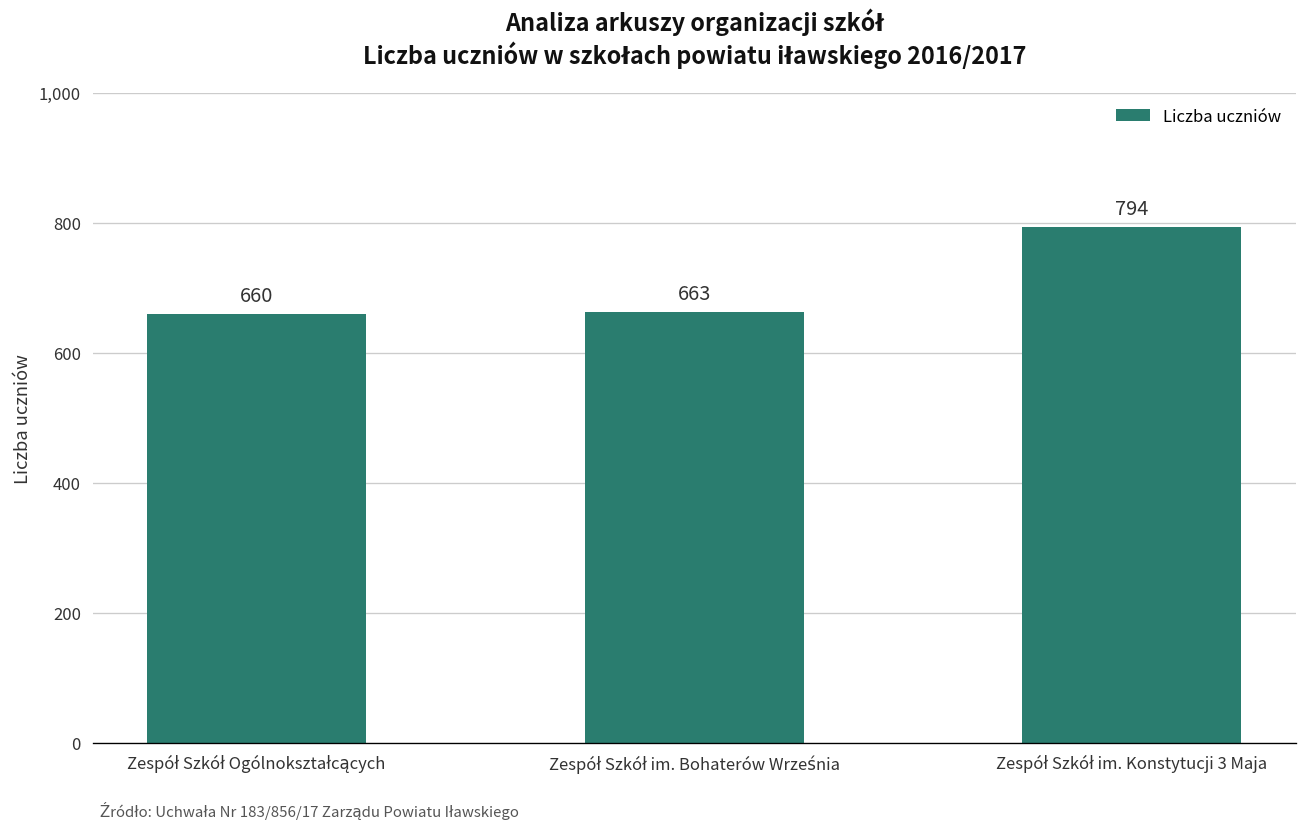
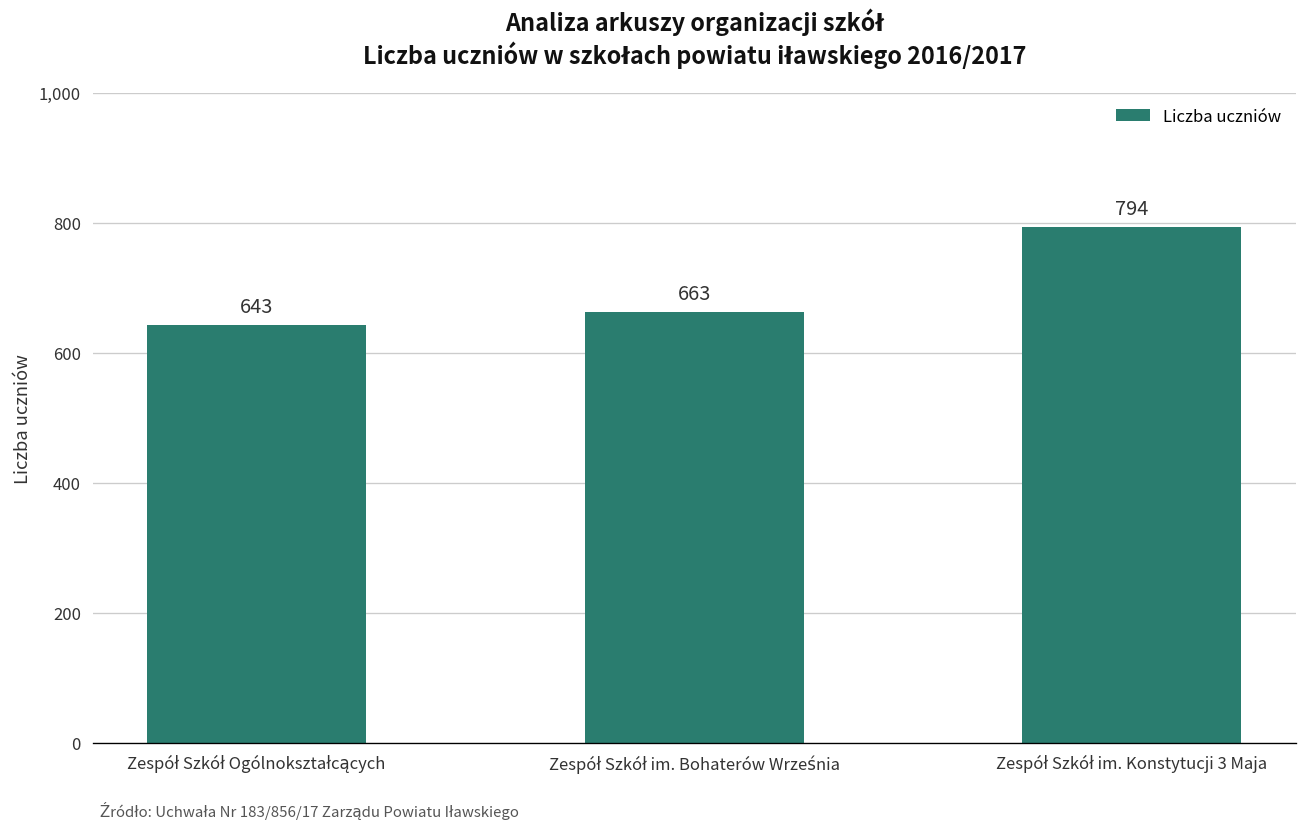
Zespół Szkół Ogólnokształcących: 660 -> 643
